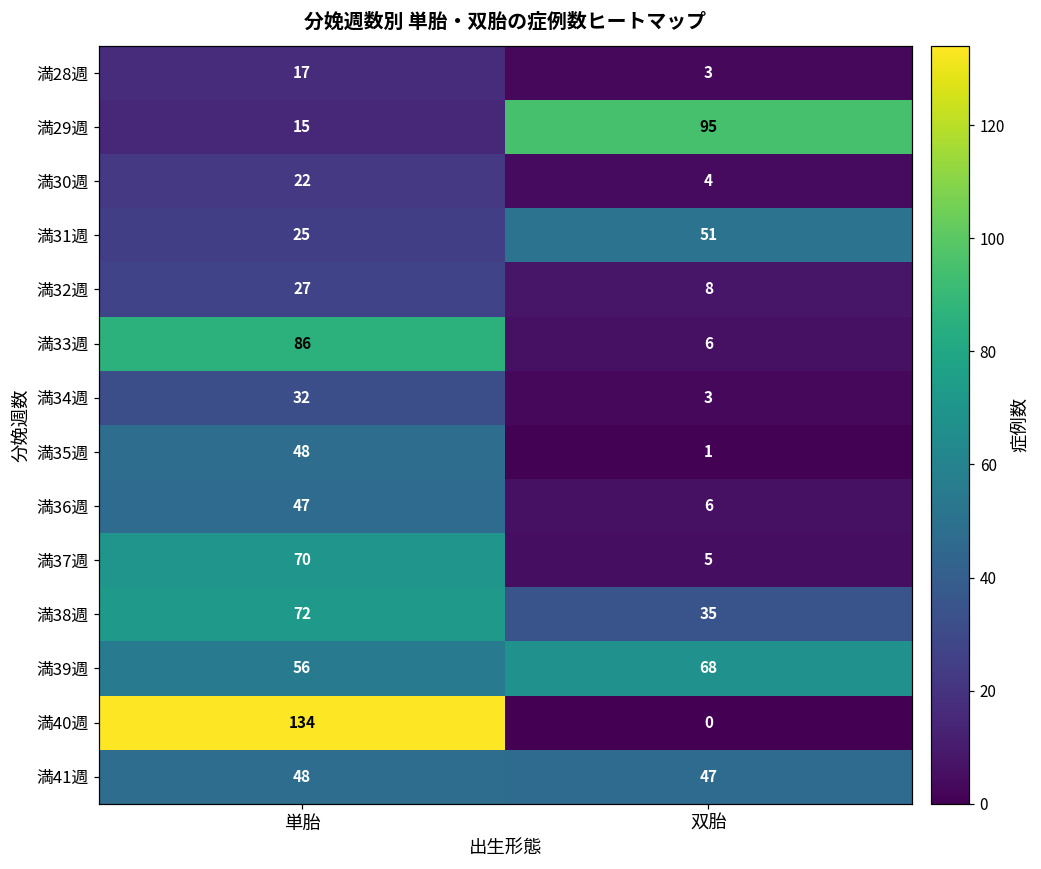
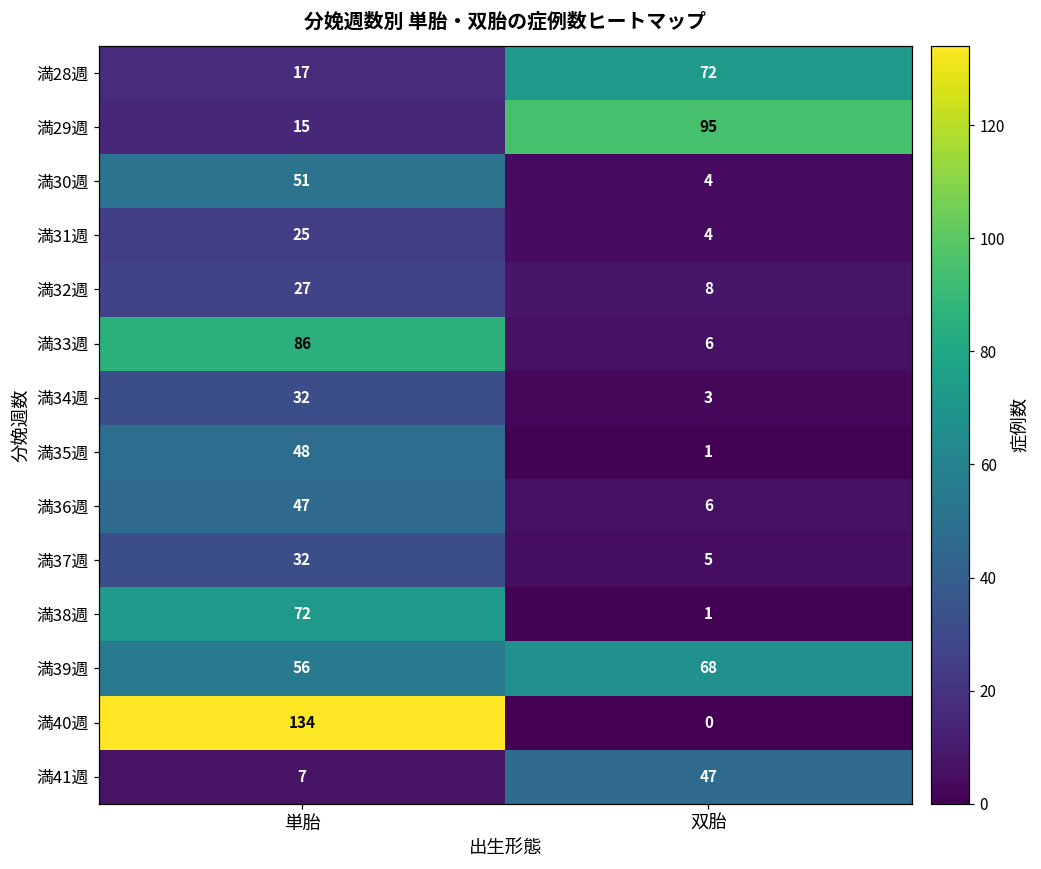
満28週, 双胎: 3 -> 72
満30週, 単胎: 22 -> 51
満31週, 双胎: 51 -> 4
満37週, 単胎: 70 -> 32
満38週, 双胎: 35 -> 1
満41週, 単胎: 48 -> 7
